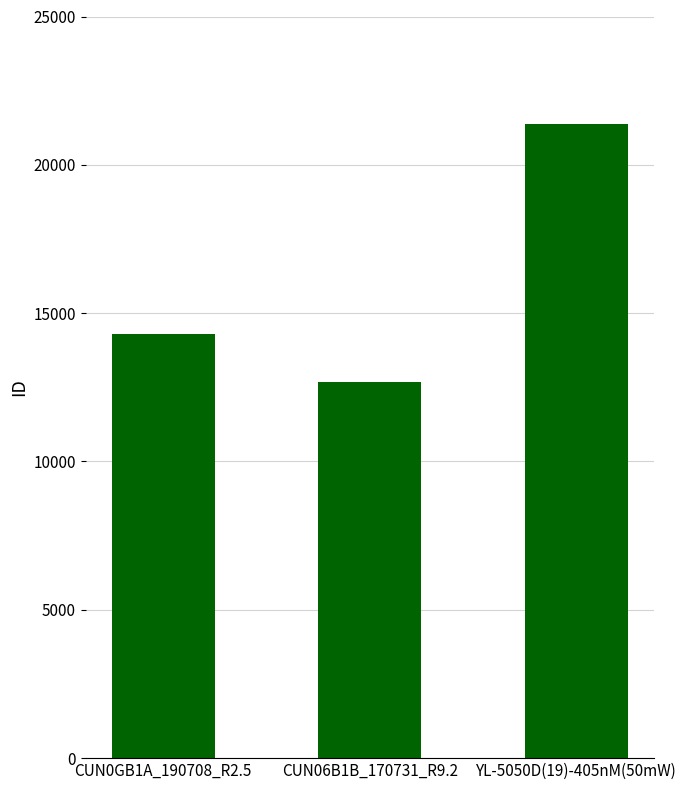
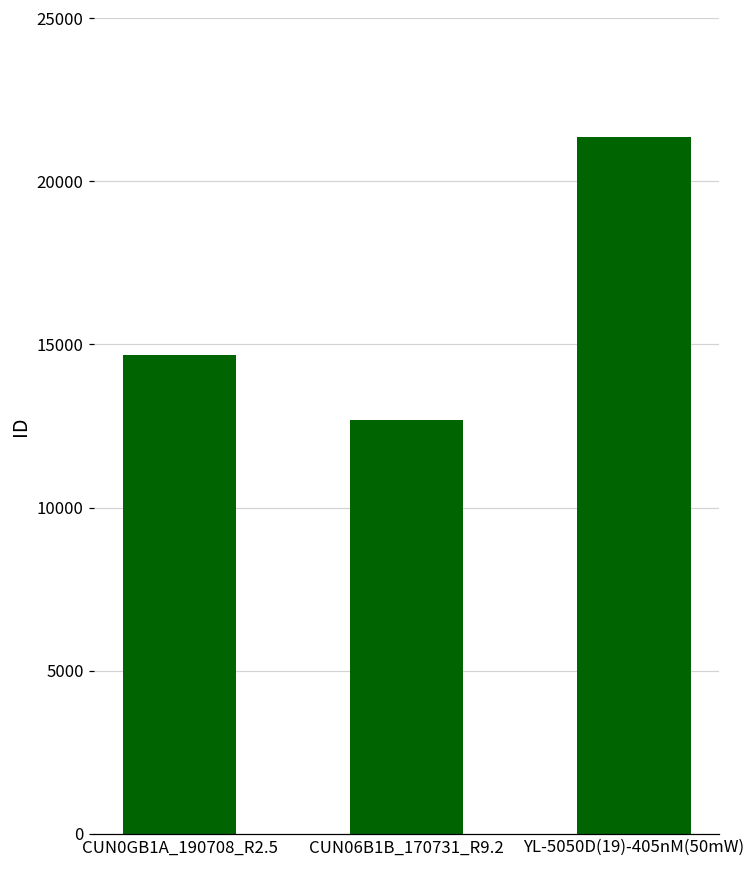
CUN0GB1A_190708_R2.5: 14300 -> 14700
